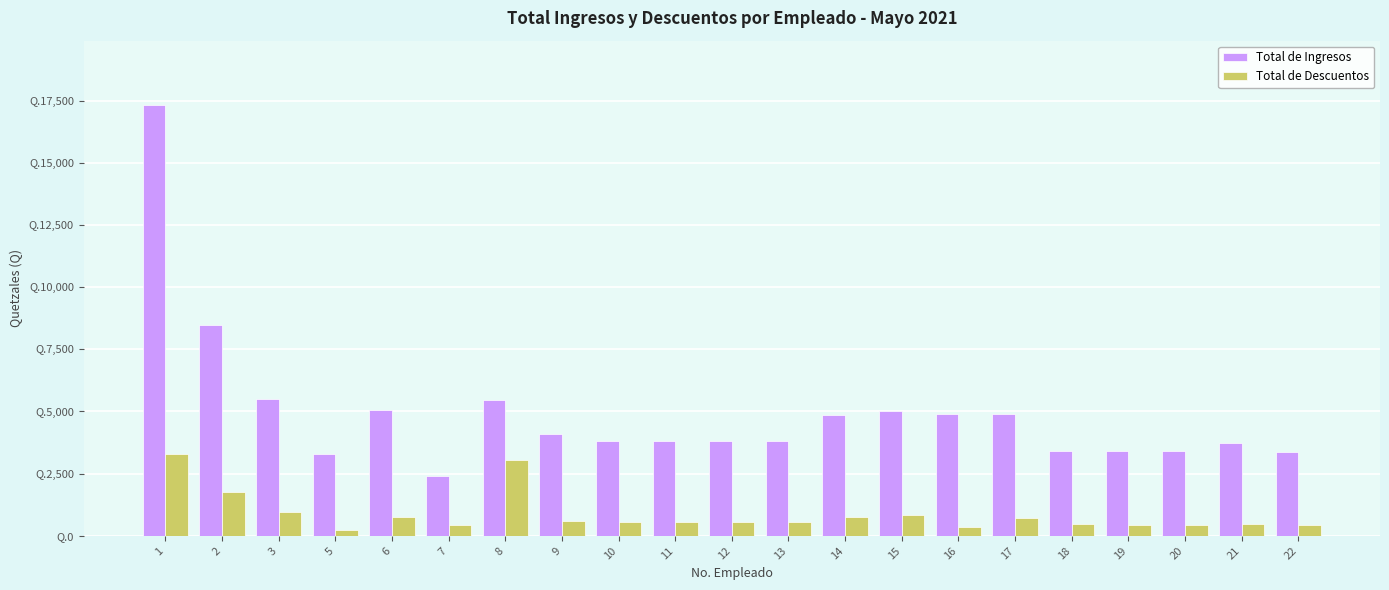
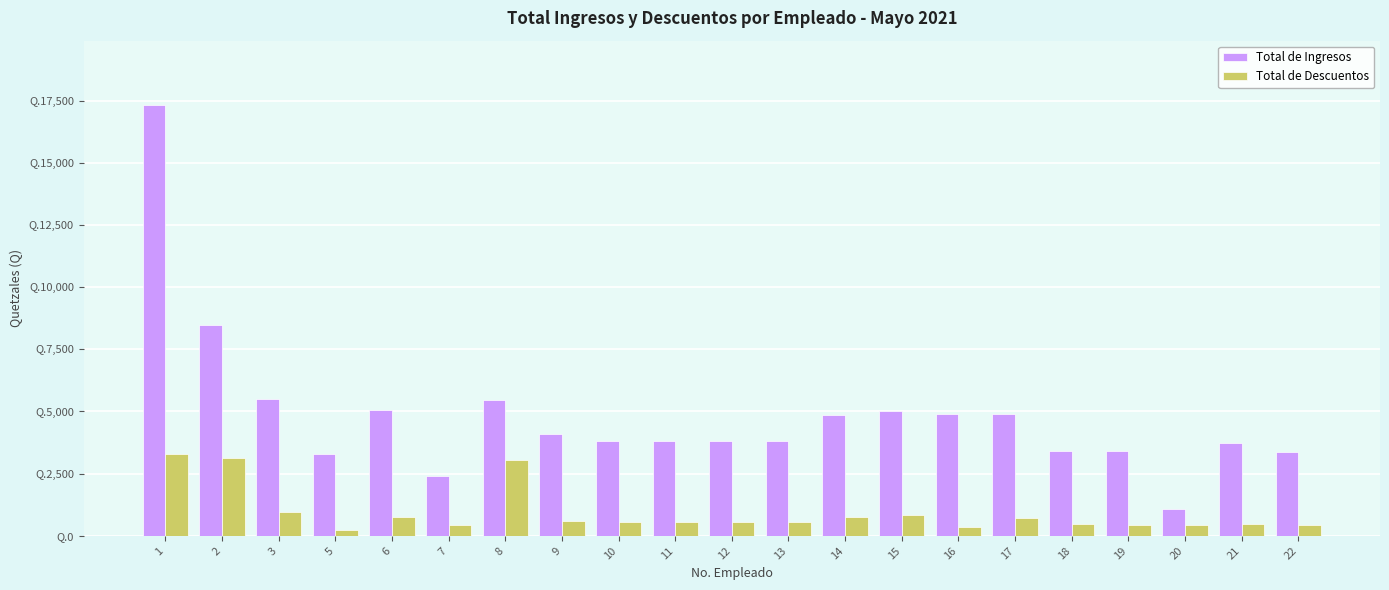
Total de Descuentos, 2: Q.1,800 -> Q.3,100
Total de Ingresos, 20: Q.3,400 -> Q.1,100
